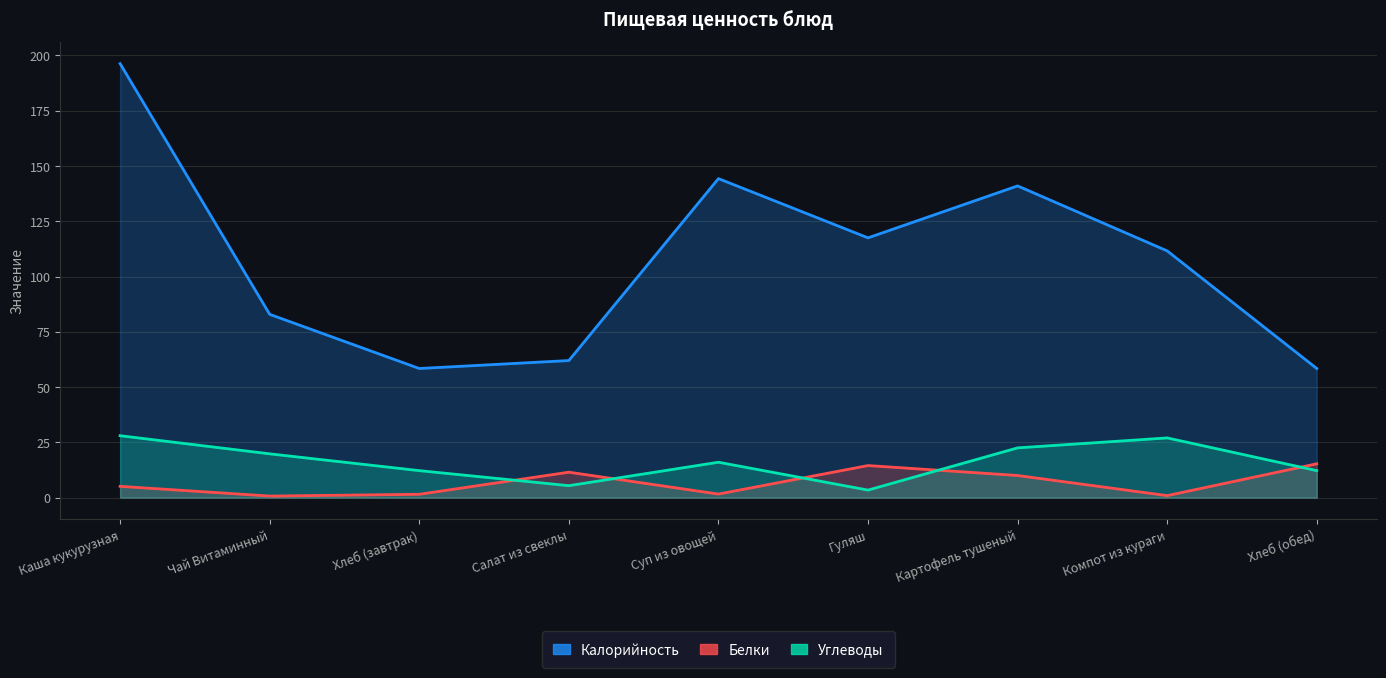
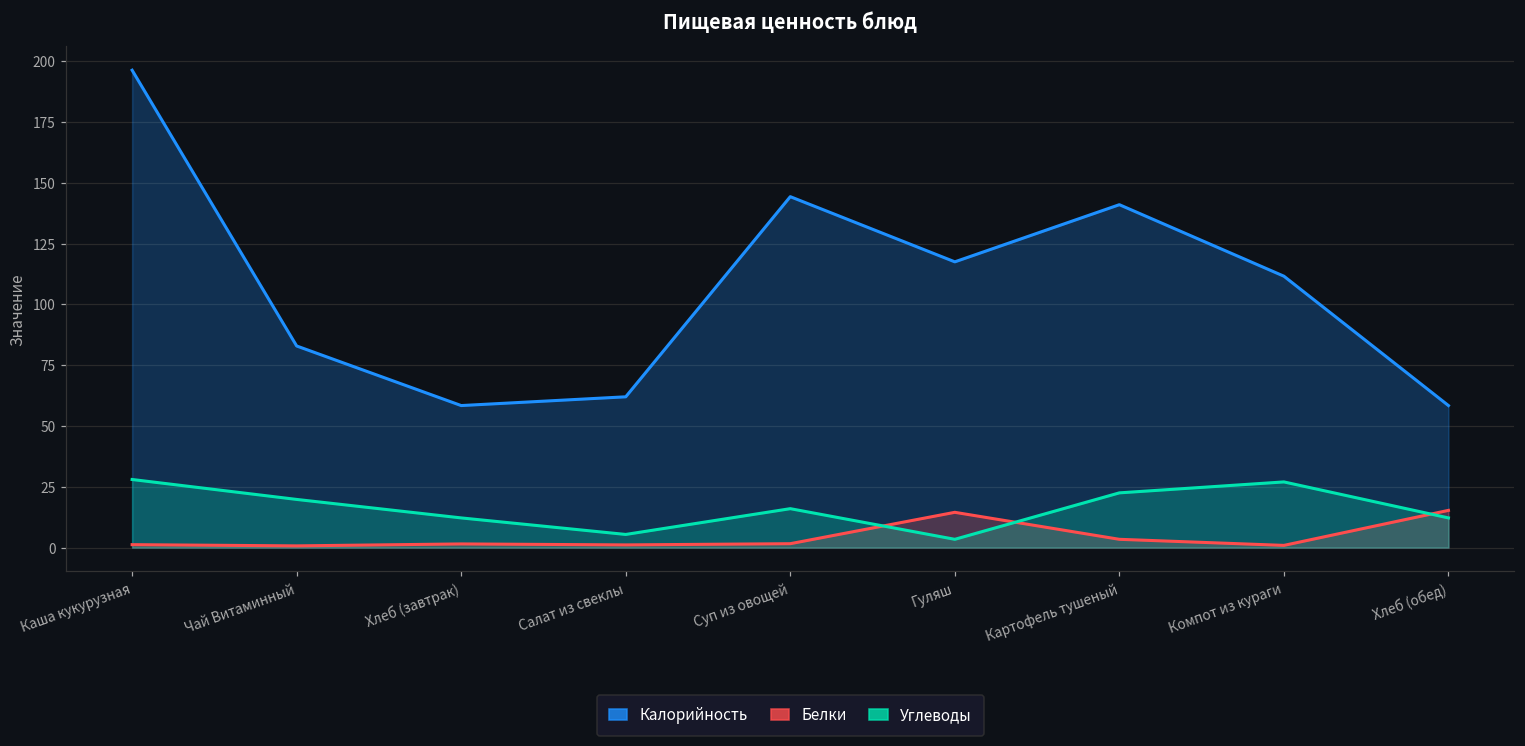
Белки, Каша кукурузная: 5 -> 1
Белки, Салат из свеклы: 12 -> 1
Белки, Картофель тушеный: 10 -> 3
